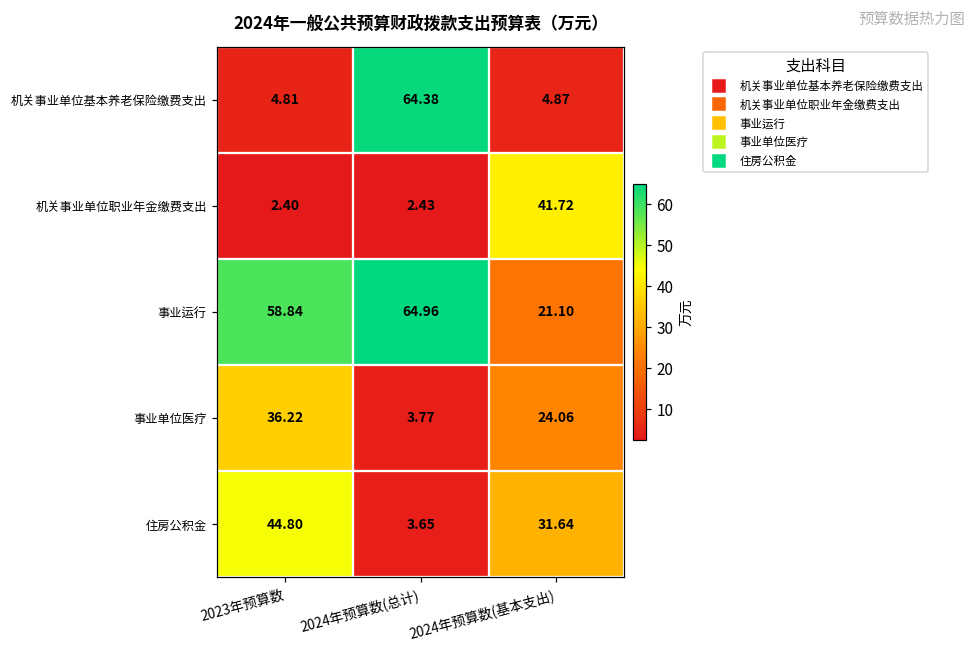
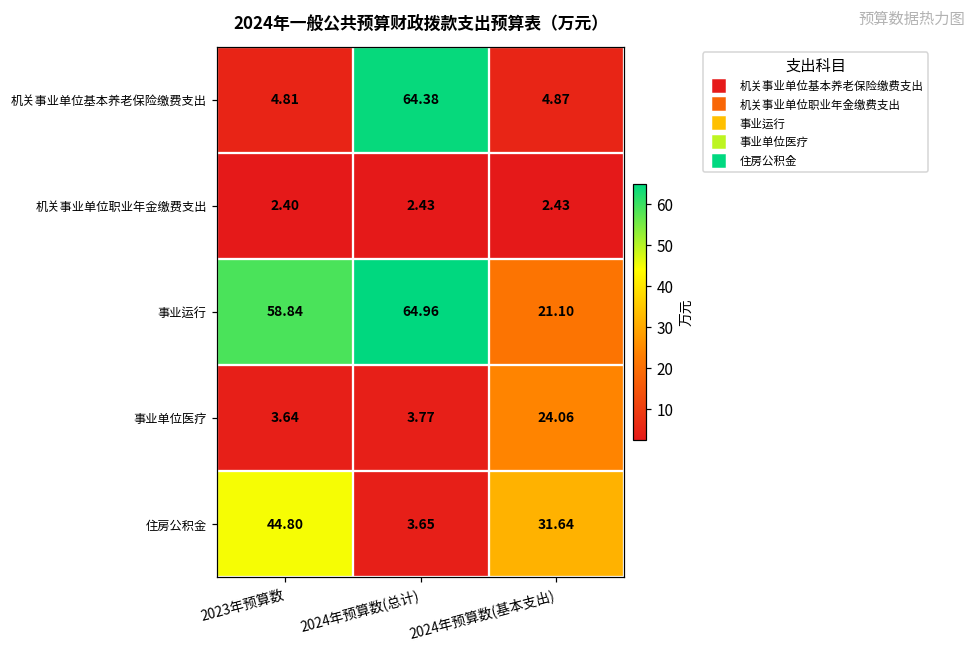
机关事业单位职业年金缴费支出, 2024年预算数(基本支出): 41.72 -> 2.43
事业单位医疗, 2023年预算数: 36.22 -> 3.64
